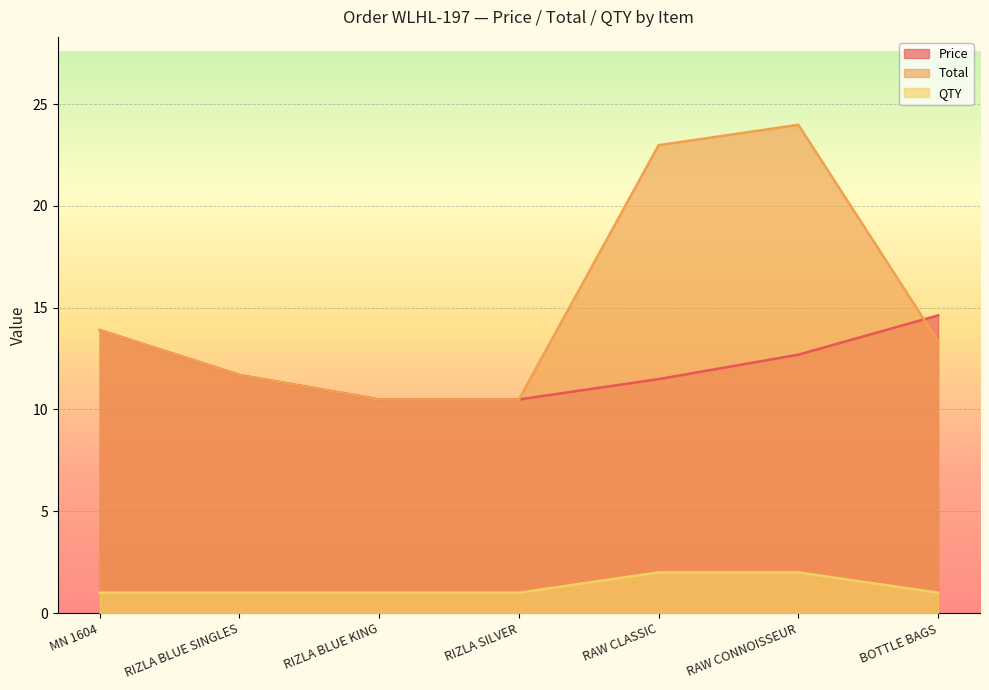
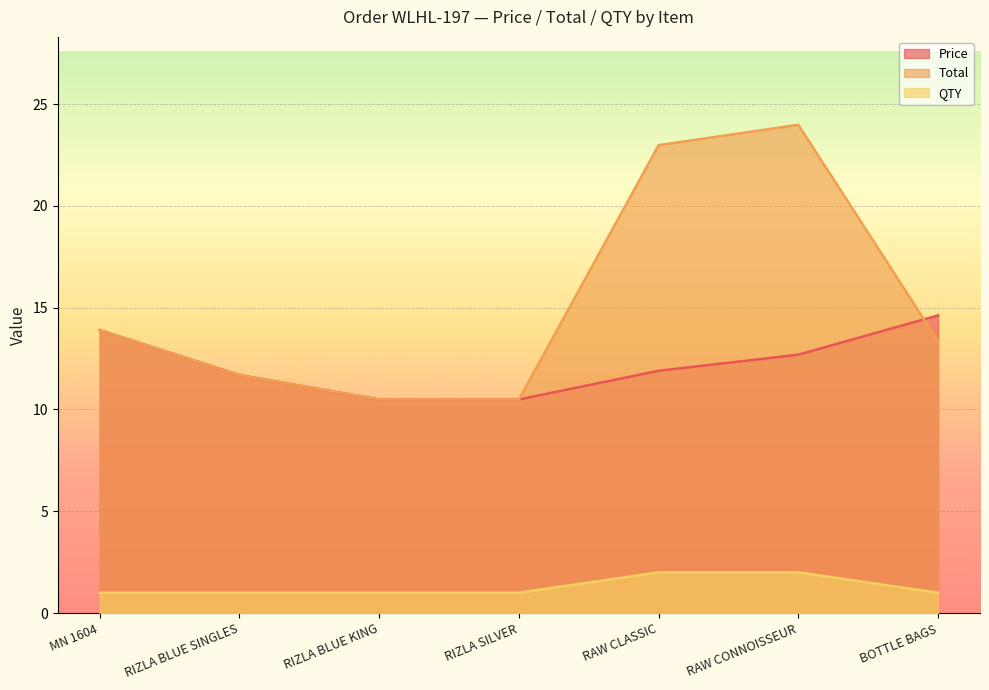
Price, RAW CLASSIC: 11.5 -> 11.9
